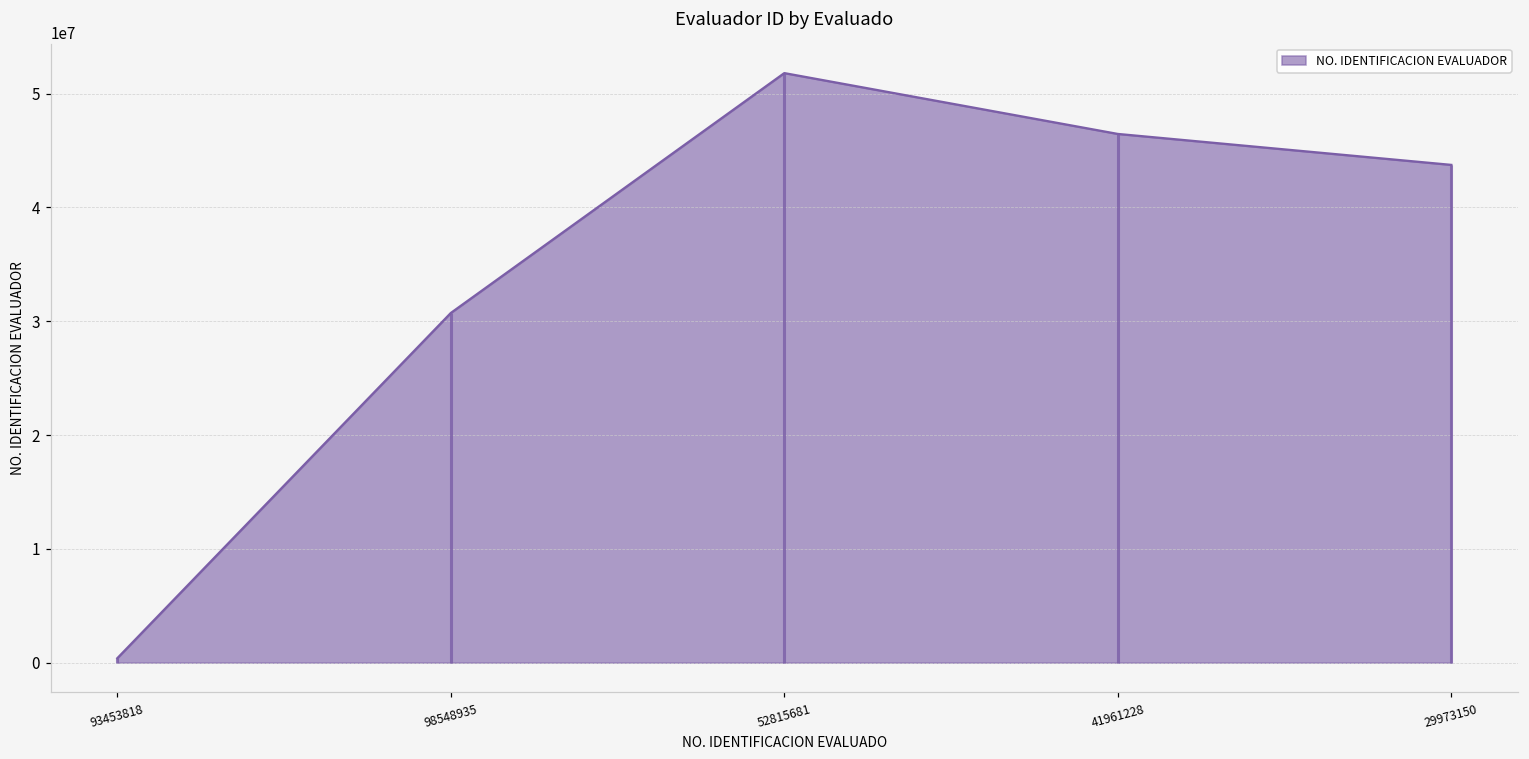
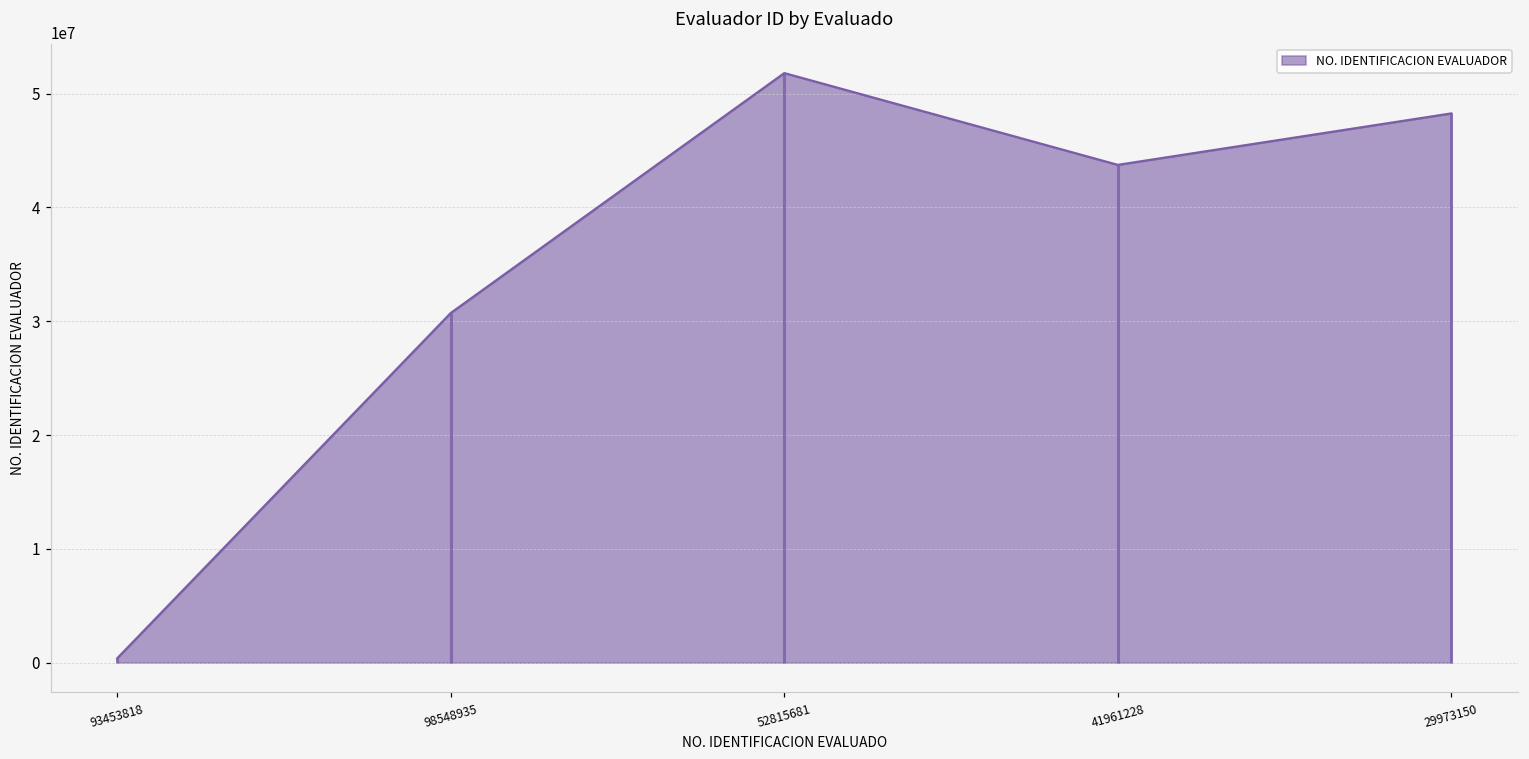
41961228: 46500000 -> 43700000
29973150: 43700000 -> 48300000
